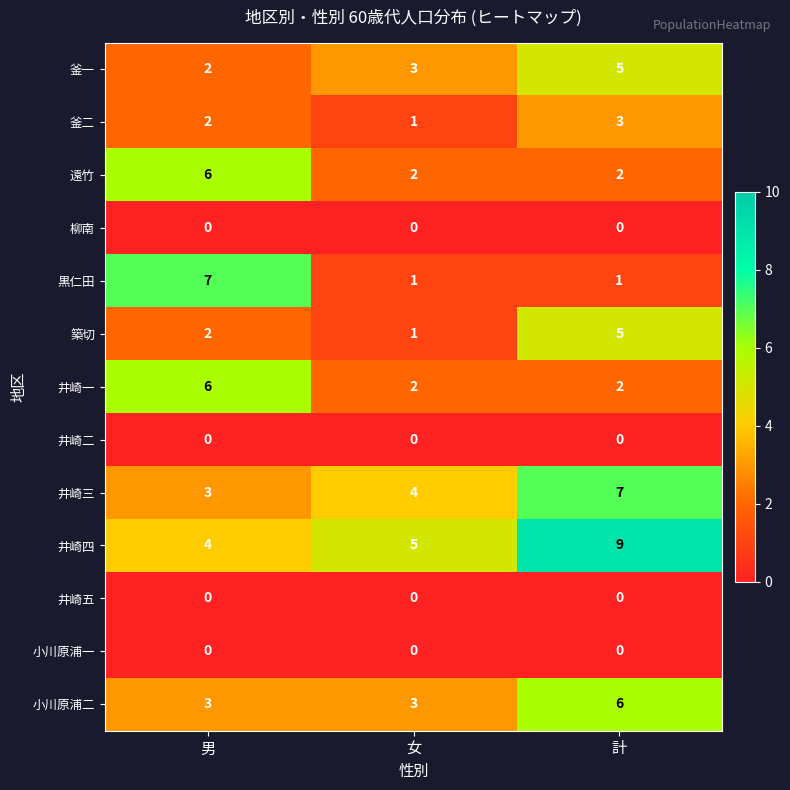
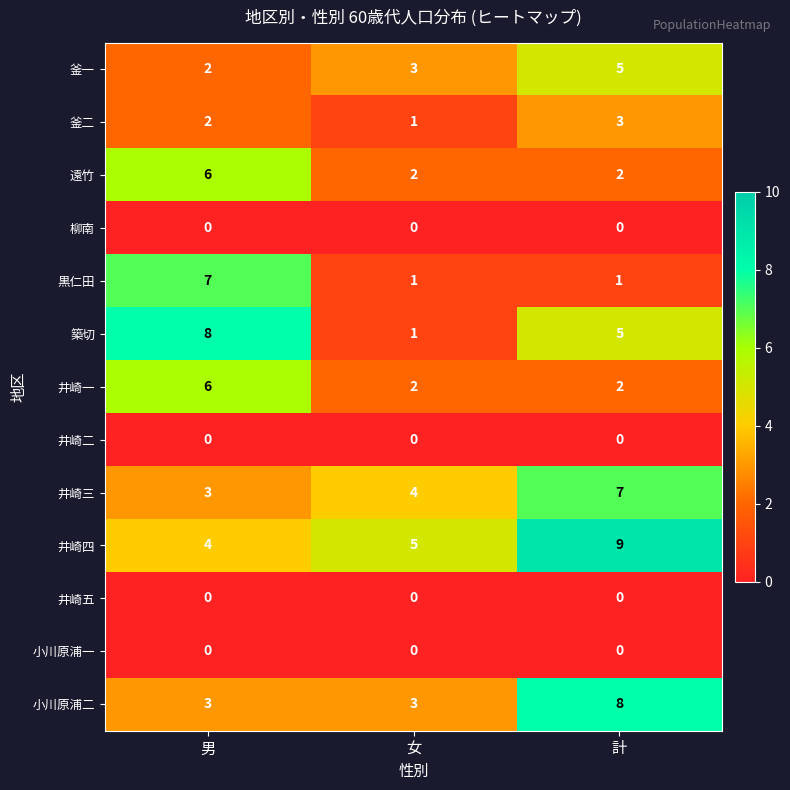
築切, 男: 2 -> 8
小川原浦二, 計: 6 -> 8
